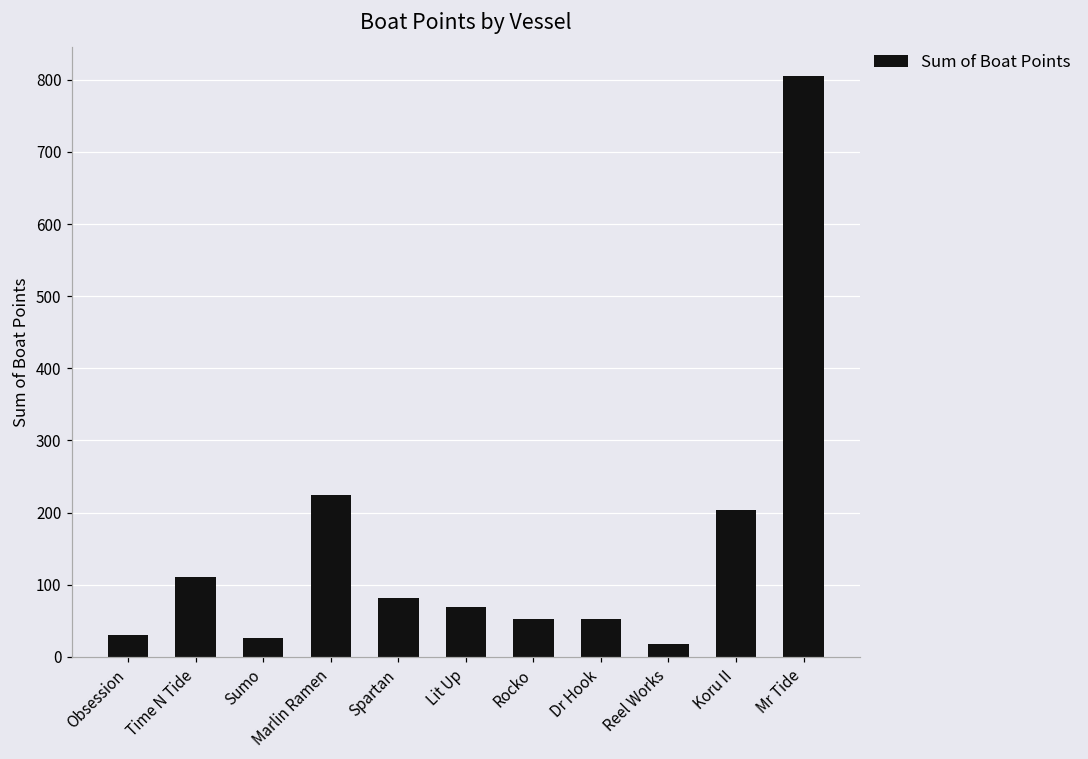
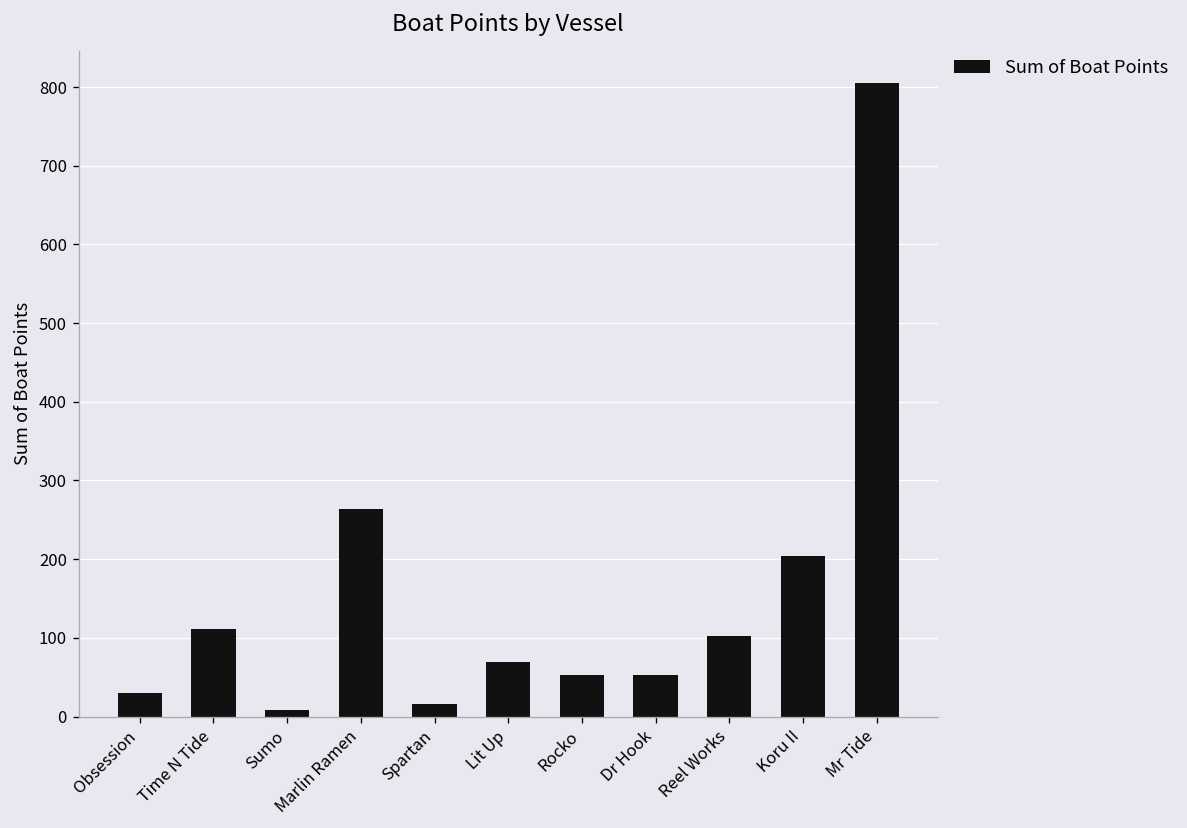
Sumo: 30 -> 10
Marlin Ramen: 220 -> 260
Spartan: 80 -> 20
Reel Works: 20 -> 100
